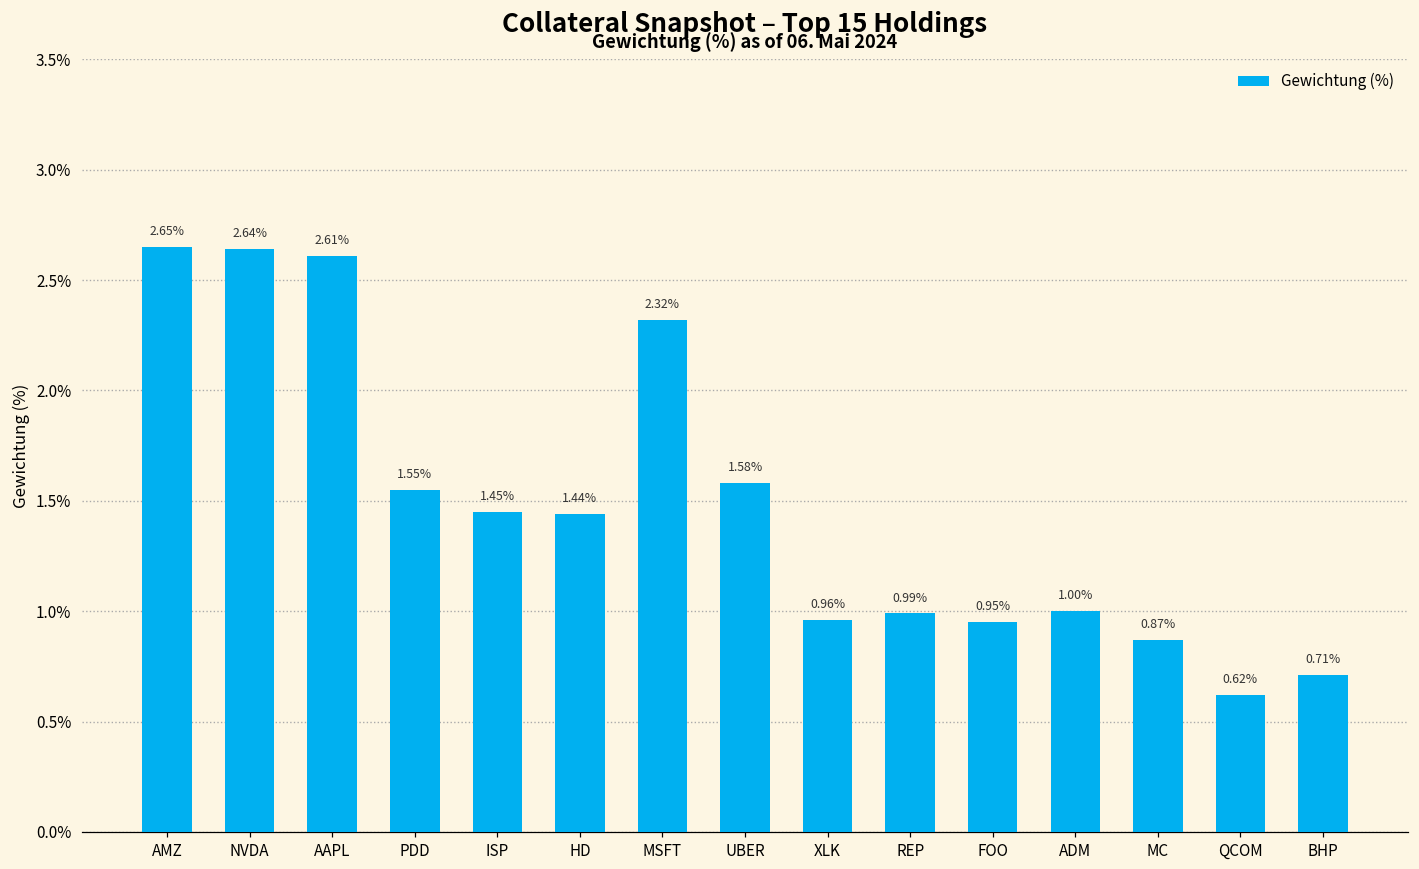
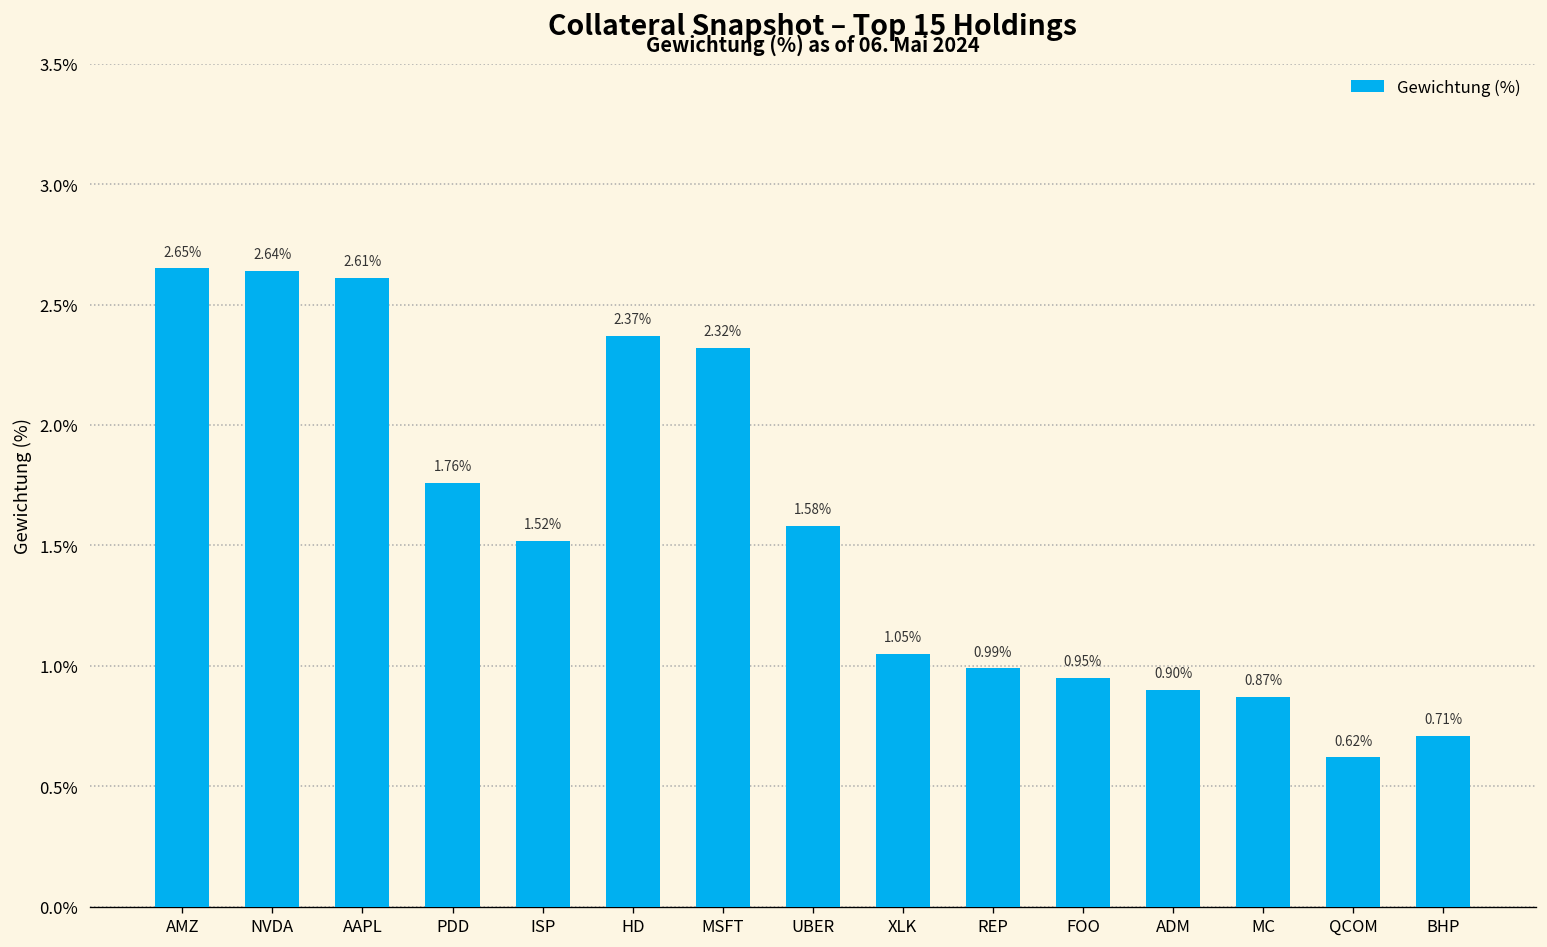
PDD: 1.55% -> 1.76%
ISP: 1.45% -> 1.52%
HD: 1.44% -> 2.37%
XLK: 0.96% -> 1.05%
ADM: 1.00% -> 0.90%
